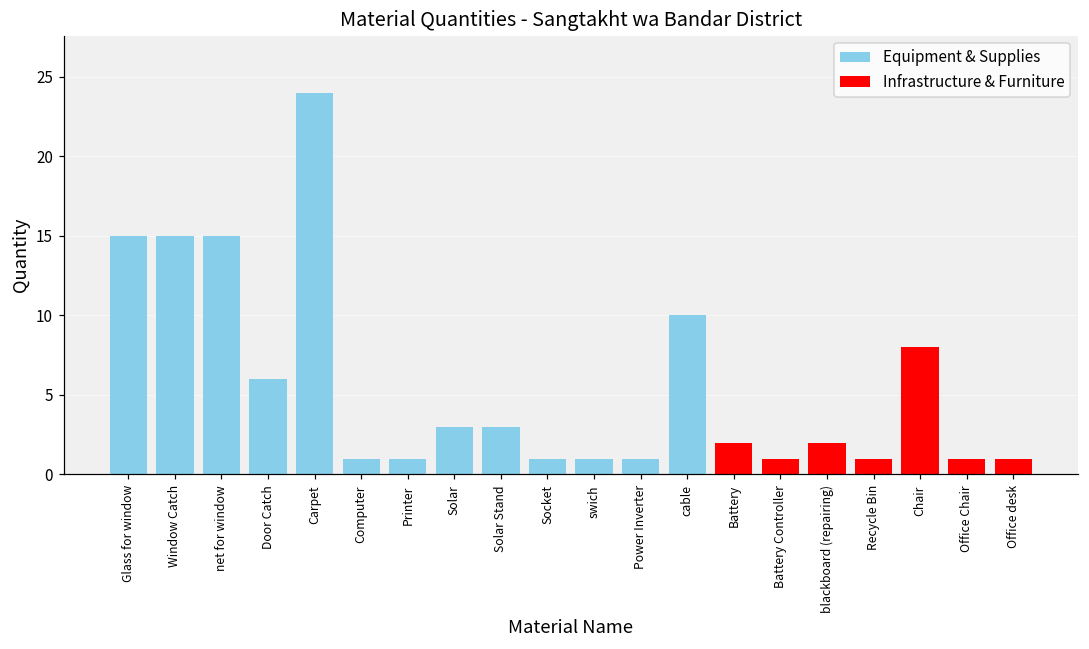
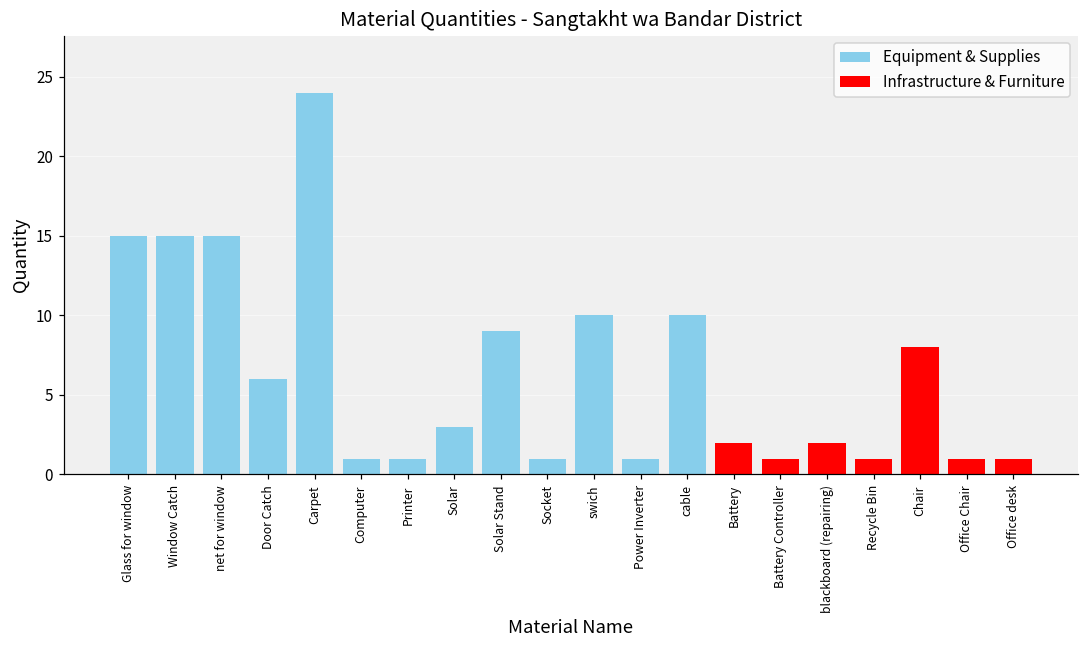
Equipment & Supplies, Solar Stand: 3 -> 9
Equipment & Supplies, swich: 1 -> 10
